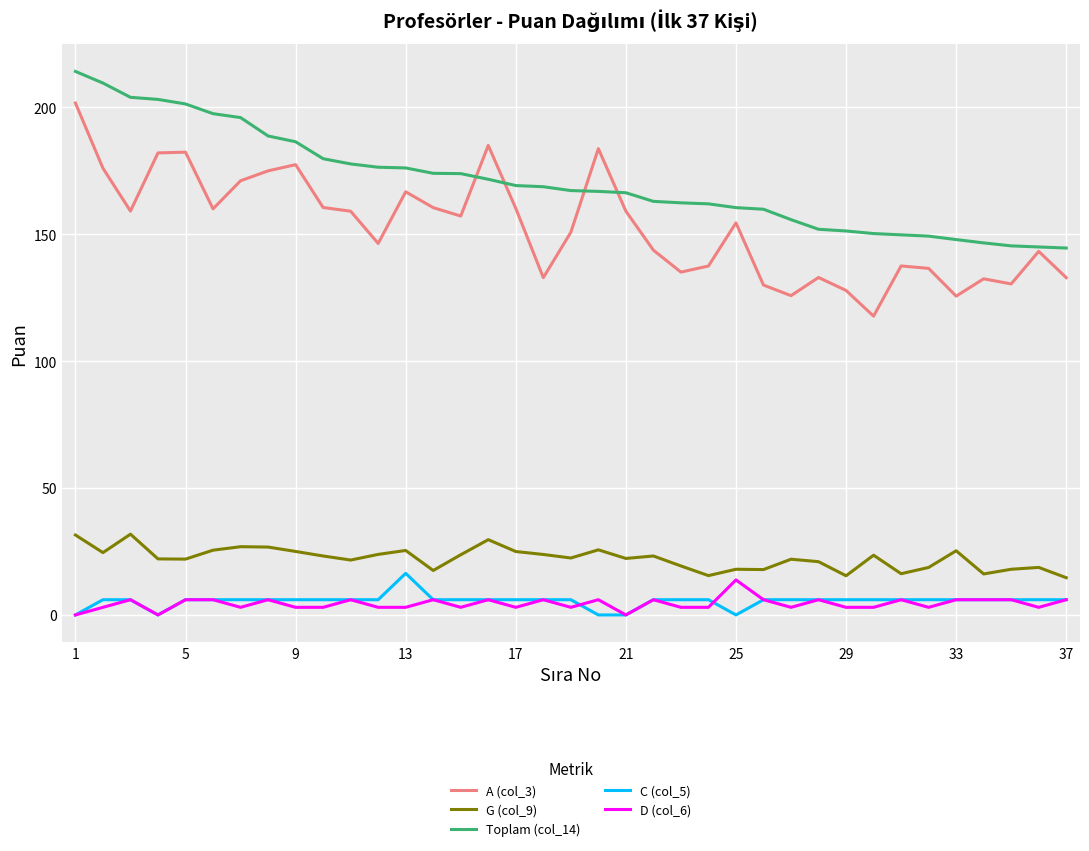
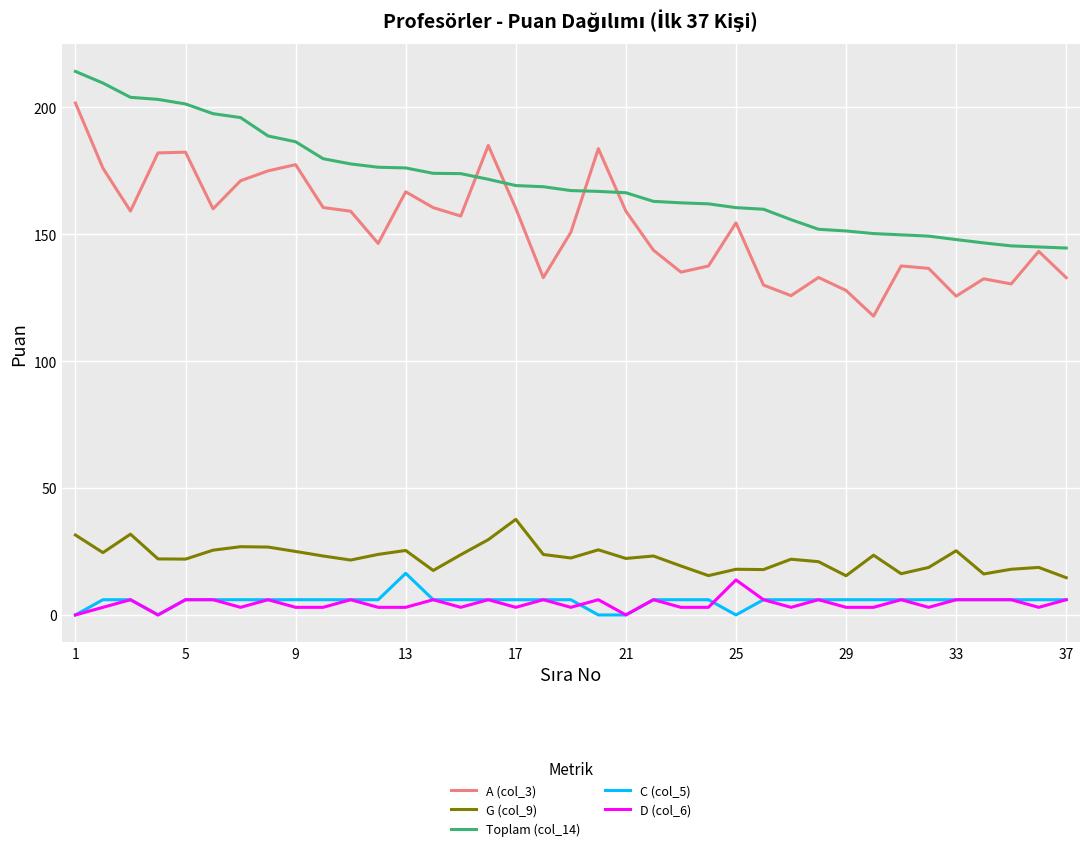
G (col_9), 17: 25 -> 38
